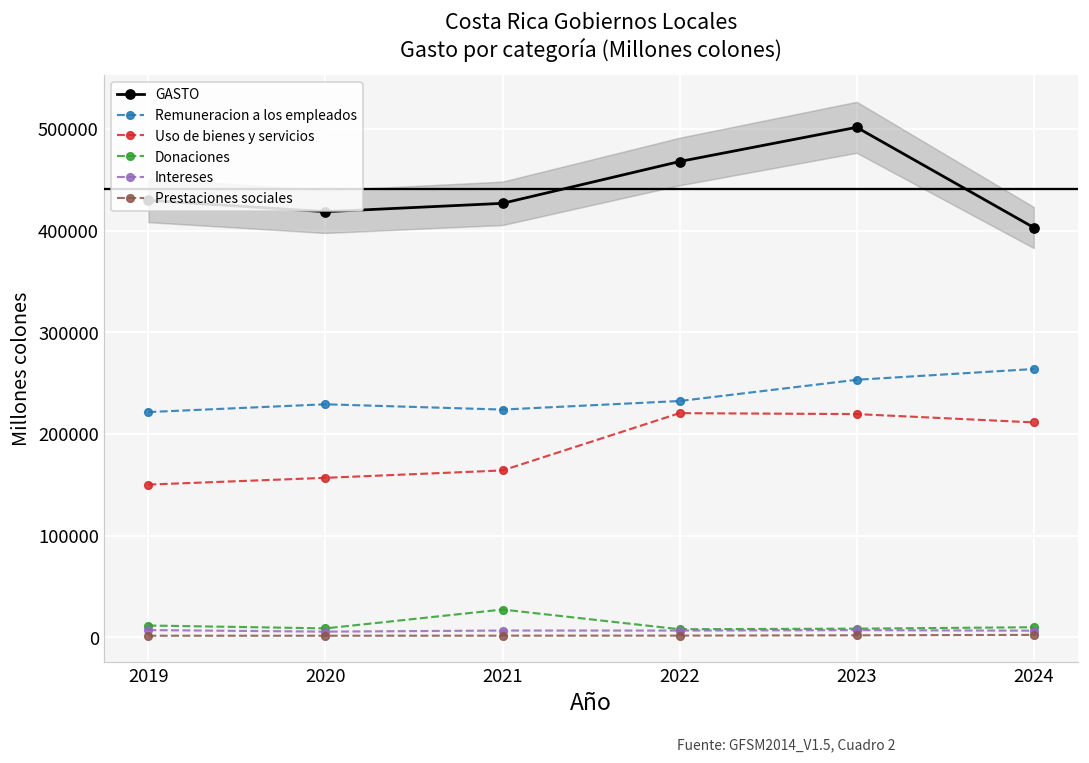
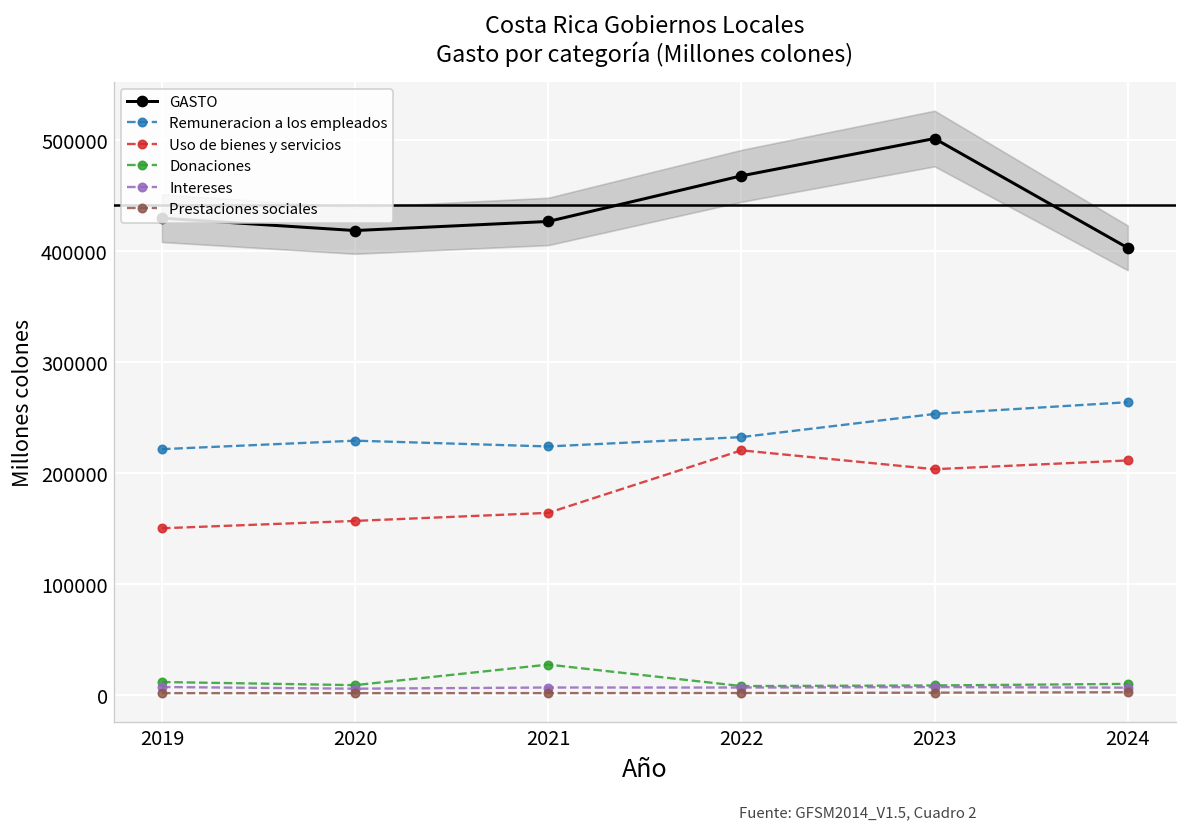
Uso de bienes y servicios, 2023: 220000 -> 200000
